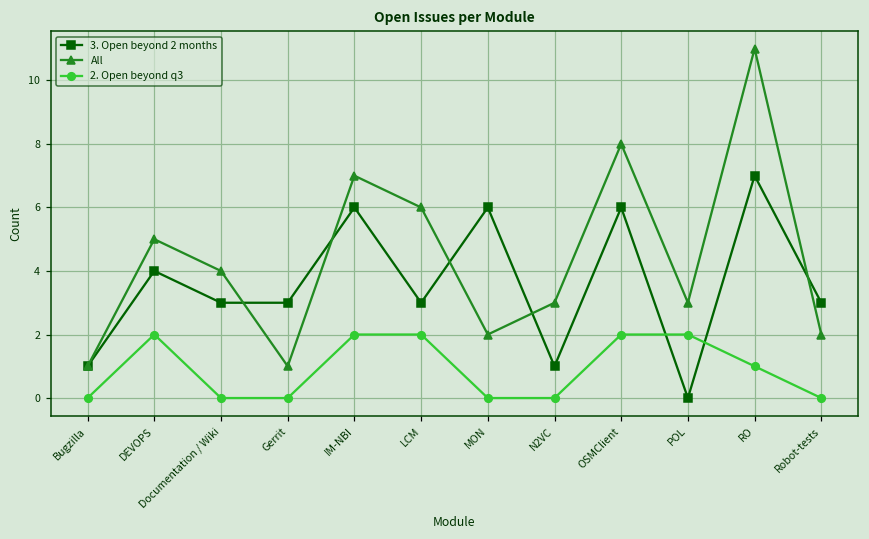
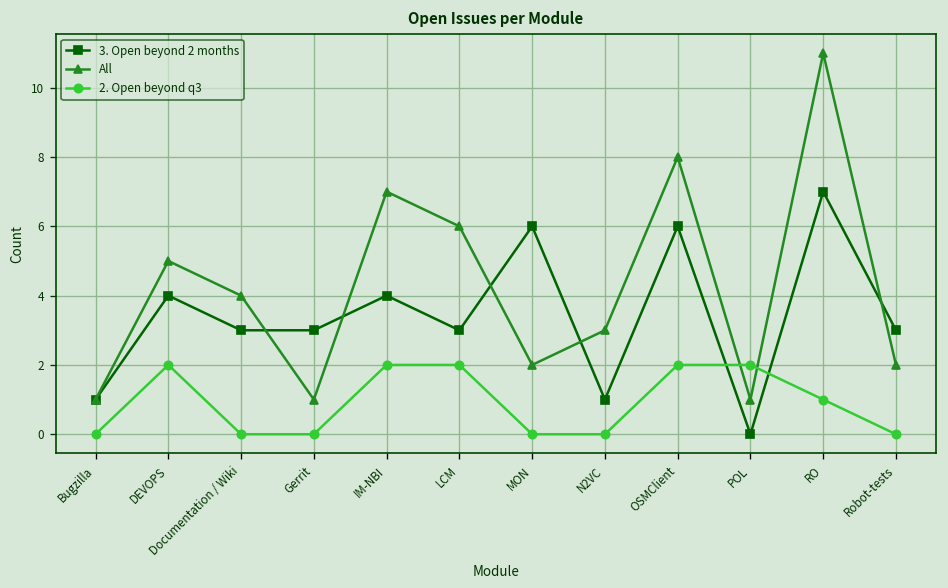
3. Open beyond 2 months, IM-NBI: 6 -> 4
All, POL: 3 -> 1
